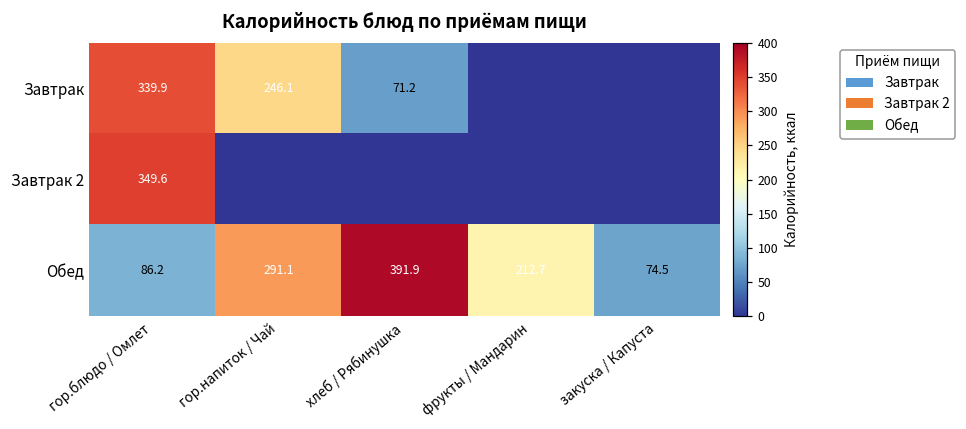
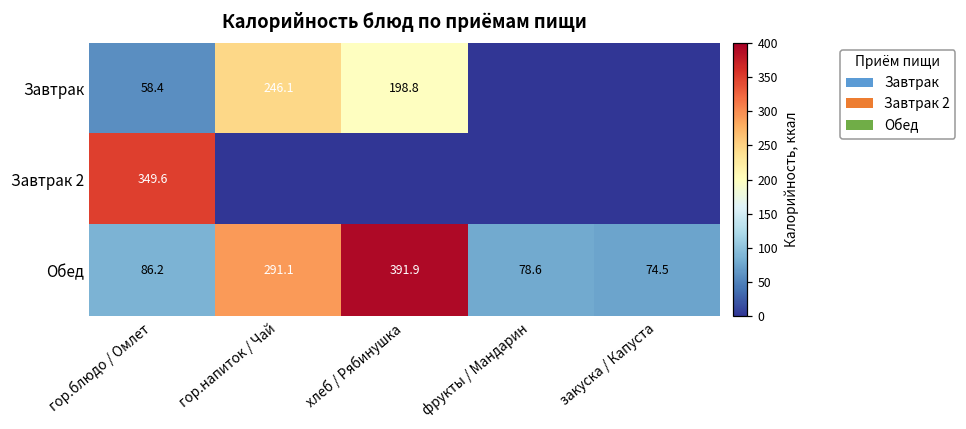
Завтрак, гор.блюдо / Омлет: 339.9 -> 58.4
Завтрак, хлеб / Рябинушка: 71.2 -> 198.8
Обед, фрукты / Мандарин: 212.7 -> 78.6
